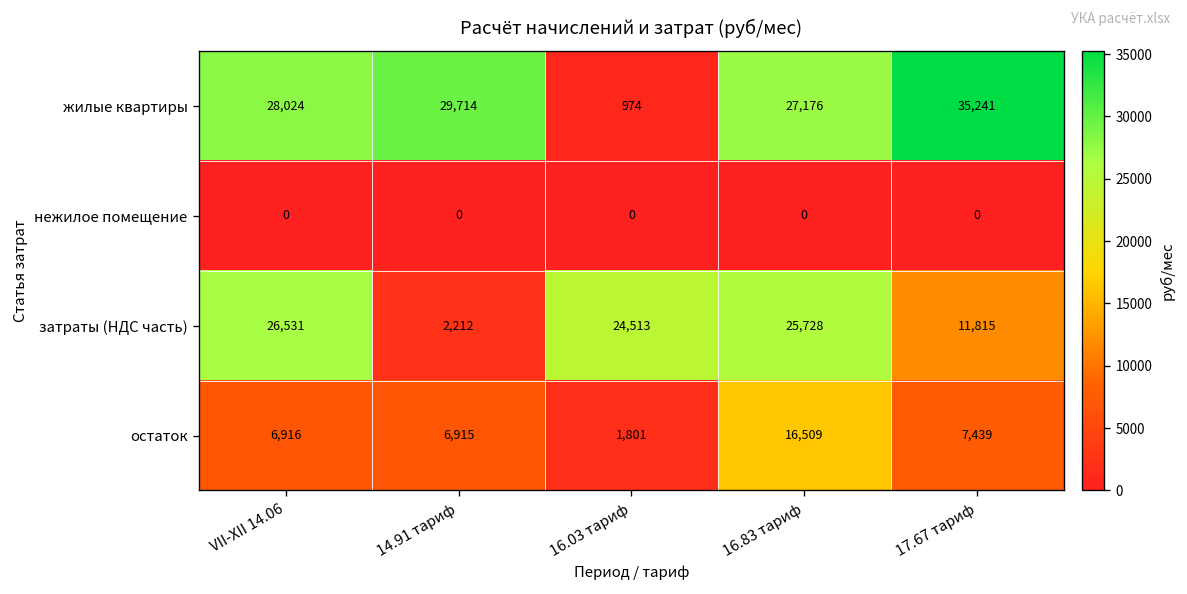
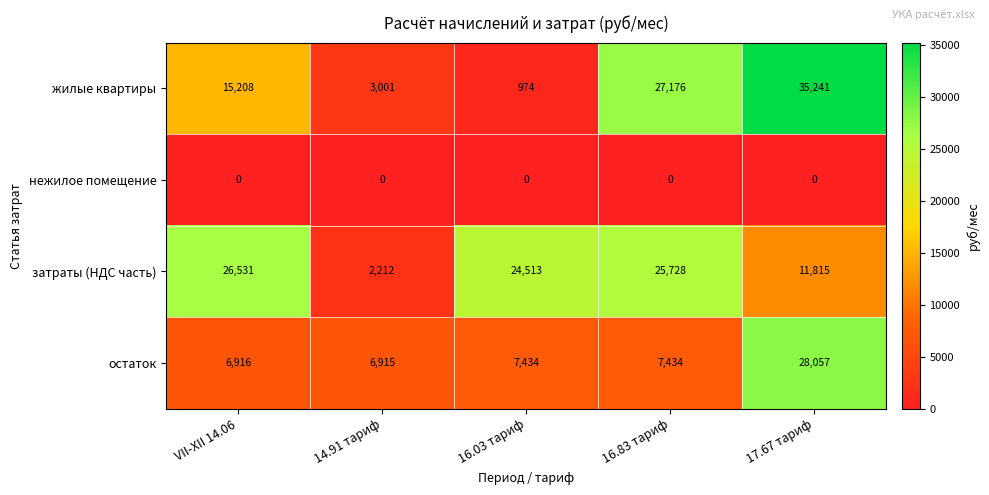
жилые квартиры, VII-XII 14.06: 28,024 -> 15,208
жилые квартиры, 14.91 тариф: 29,714 -> 3,001
остаток, 16.03 тариф: 1,801 -> 7,434
остаток, 16.83 тариф: 16,509 -> 7,434
остаток, 17.67 тариф: 7,439 -> 28,057
